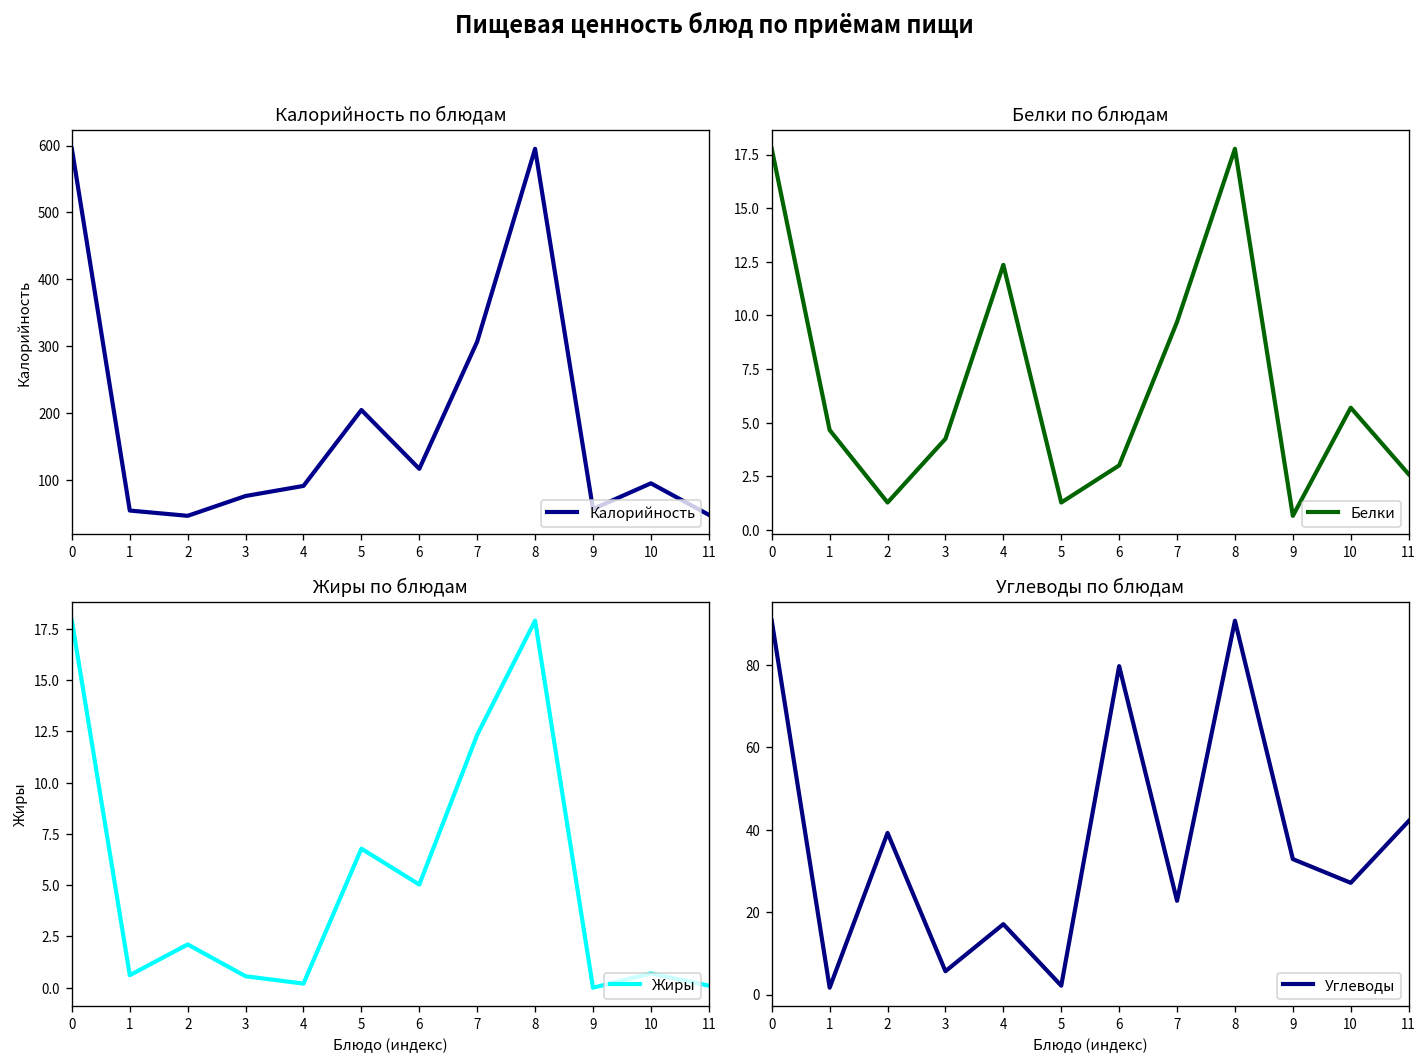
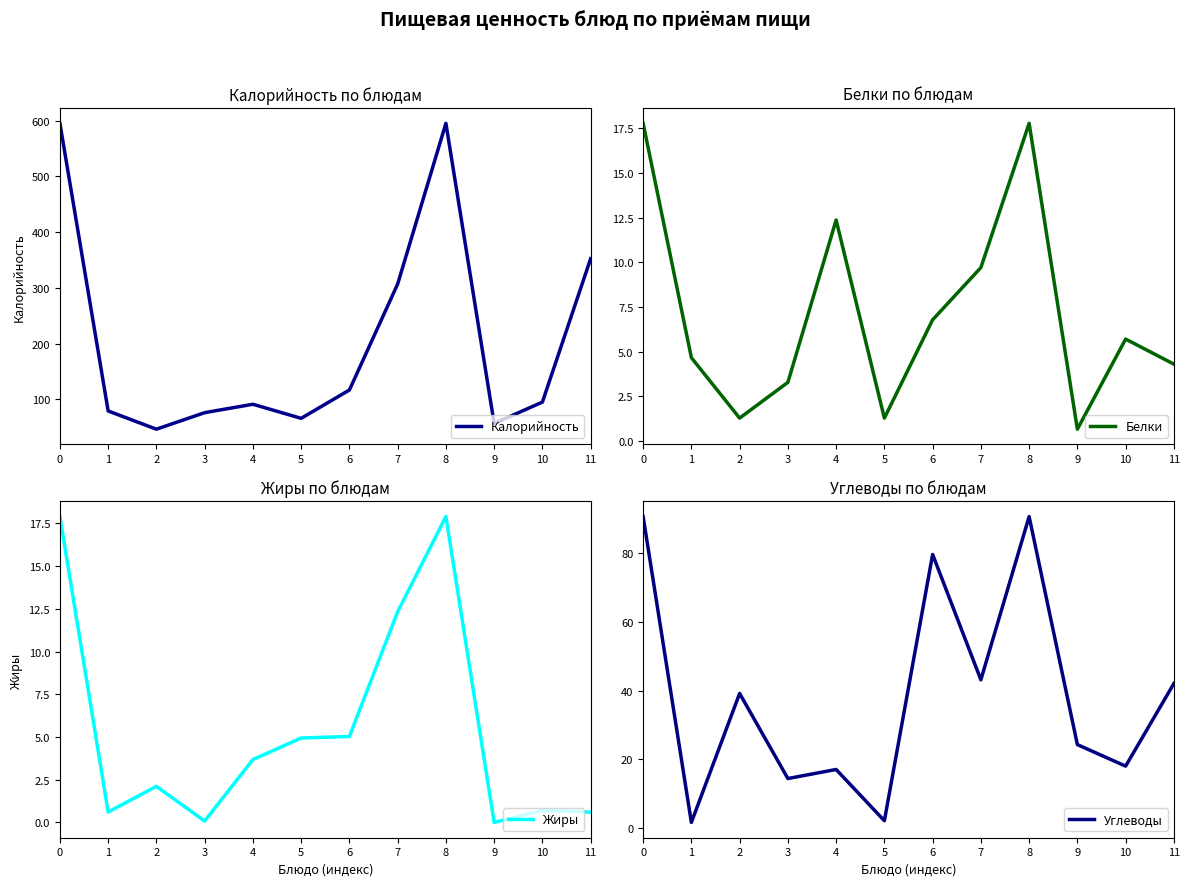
Калорийность по блюдам, 1: 50 -> 80
Калорийность по блюдам, 5: 200 -> 70
Калорийность по блюдам, 11: 50 -> 350
Белки по блюдам, 3: 4.3 -> 3.3
Белки по блюдам, 6: 3.0 -> 6.8
Белки по блюдам, 11: 2.6 -> 4.3
Жиры по блюдам, 3: 0.6 -> 0.1
Жиры по блюдам, 4: 0.2 -> 3.7
Жиры по блюдам, 5: 6.8 -> 4.9
Жиры по блюдам, 11: 0.1 -> 0.6
Углеводы по блюдам, 3: 6 -> 14
Углеводы по блюдам, 7: 23 -> 43
Углеводы по блюдам, 9: 33 -> 24
Углеводы по блюдам, 10: 27 -> 18
